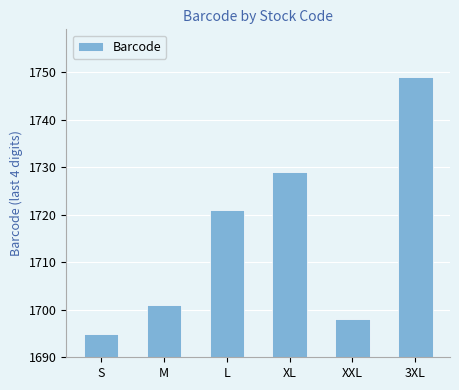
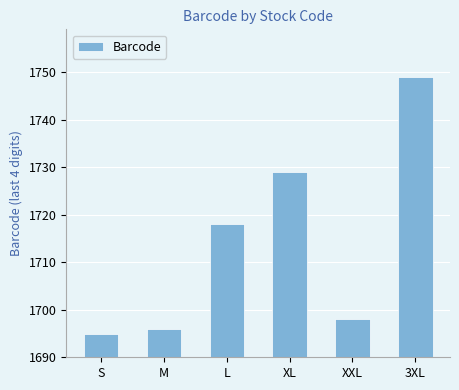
M: 1701 -> 1696
L: 1721 -> 1718
